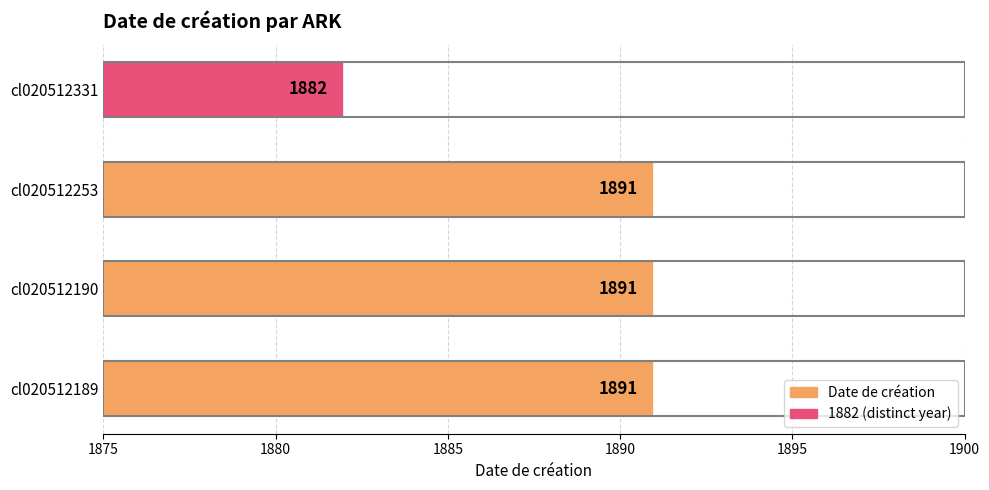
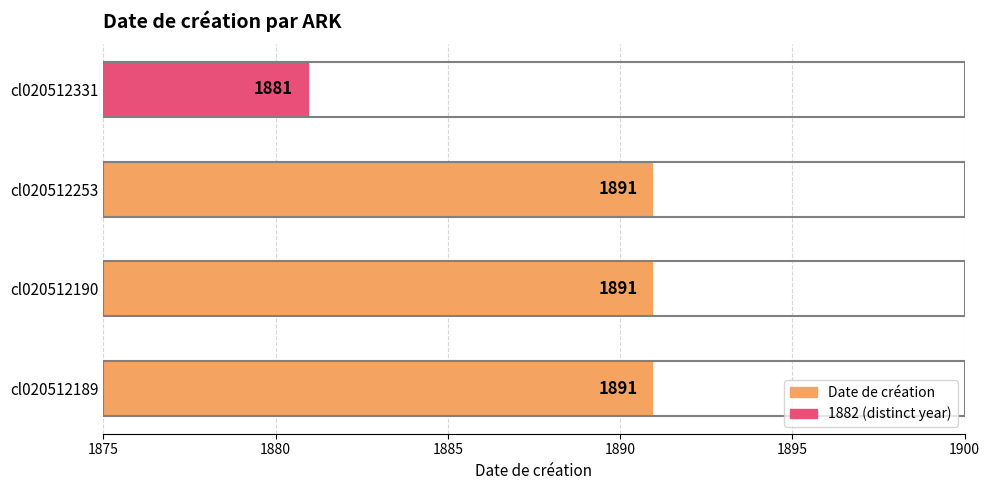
cl020512331: 1882 -> 1881
